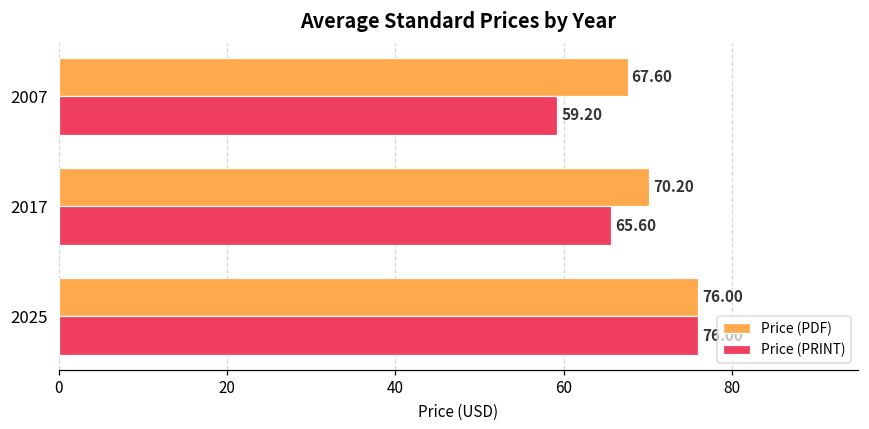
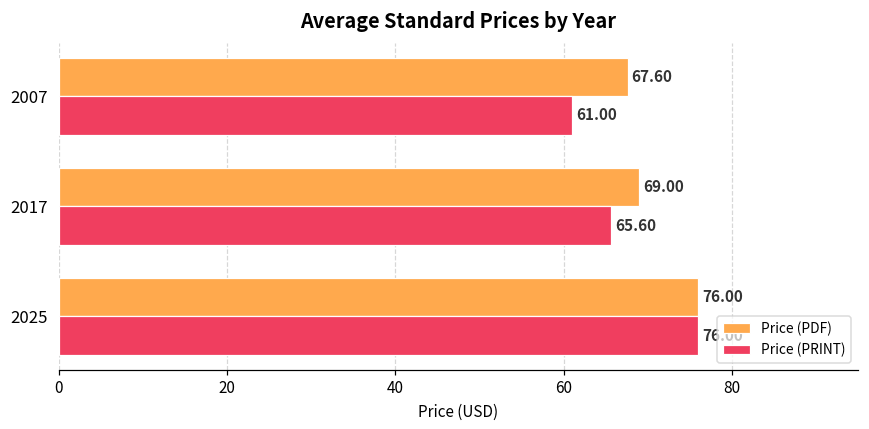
Price (PRINT), 2007: 59.20 -> 61.00
Price (PDF), 2017: 70.20 -> 69.00
